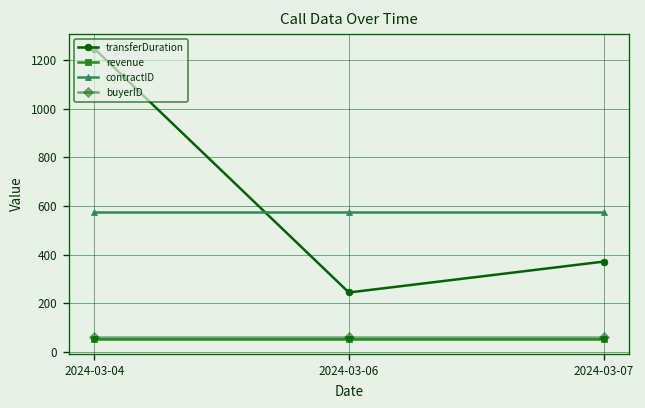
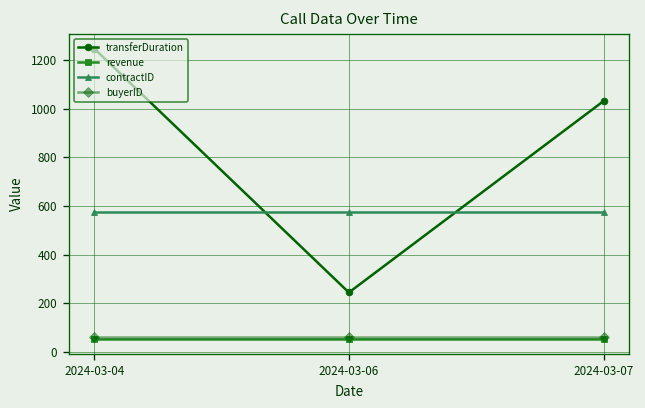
transferDuration, 2024-03-07: 370 -> 1030
